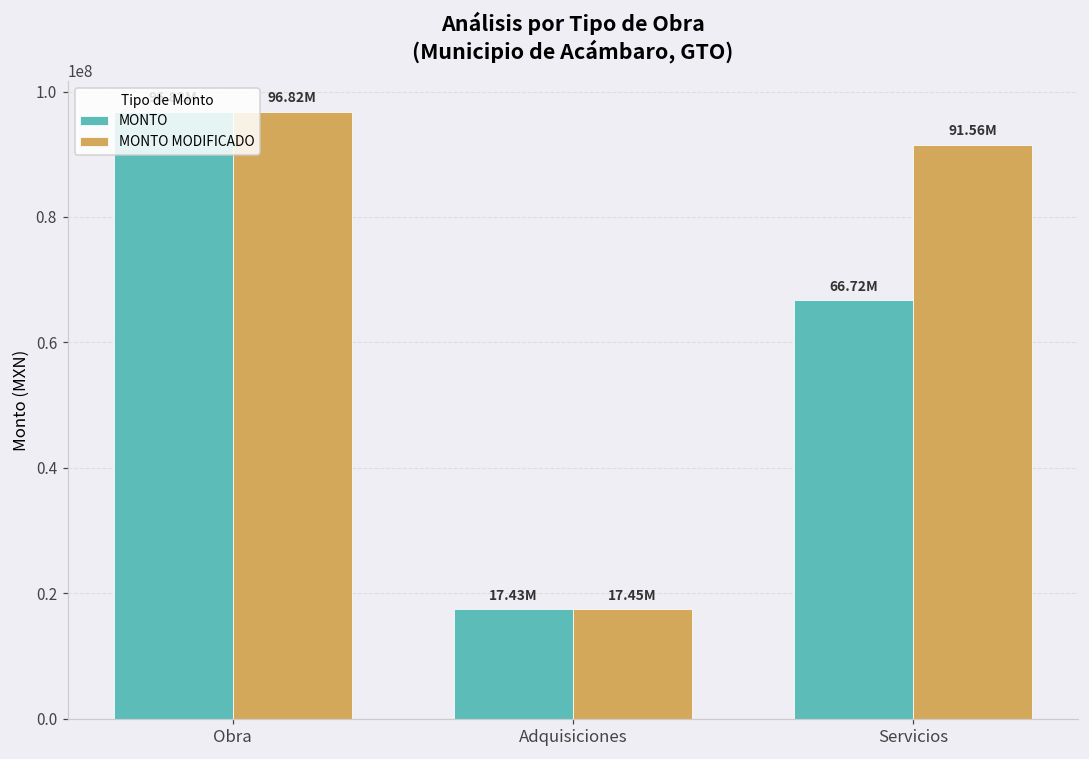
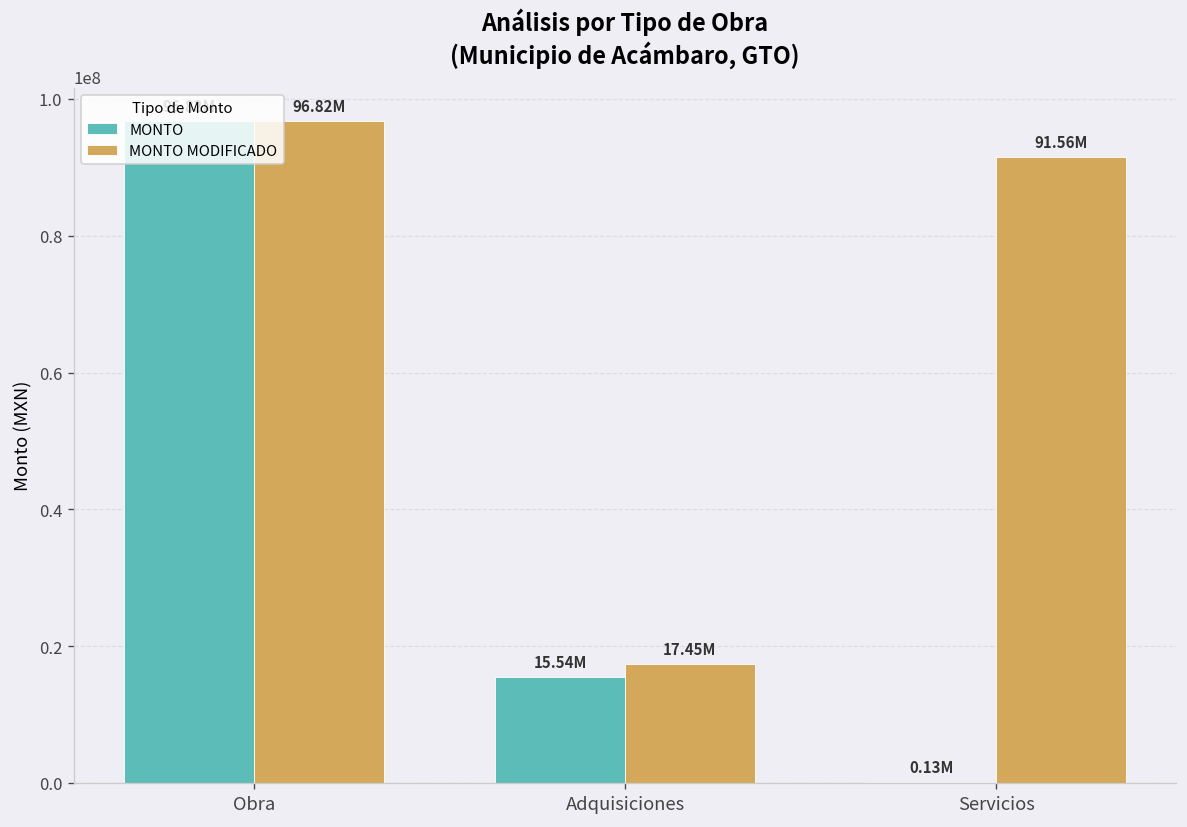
MONTO, Adquisiciones: 17.43M -> 15.54M
MONTO, Servicios: 66.72M -> 0.13M
